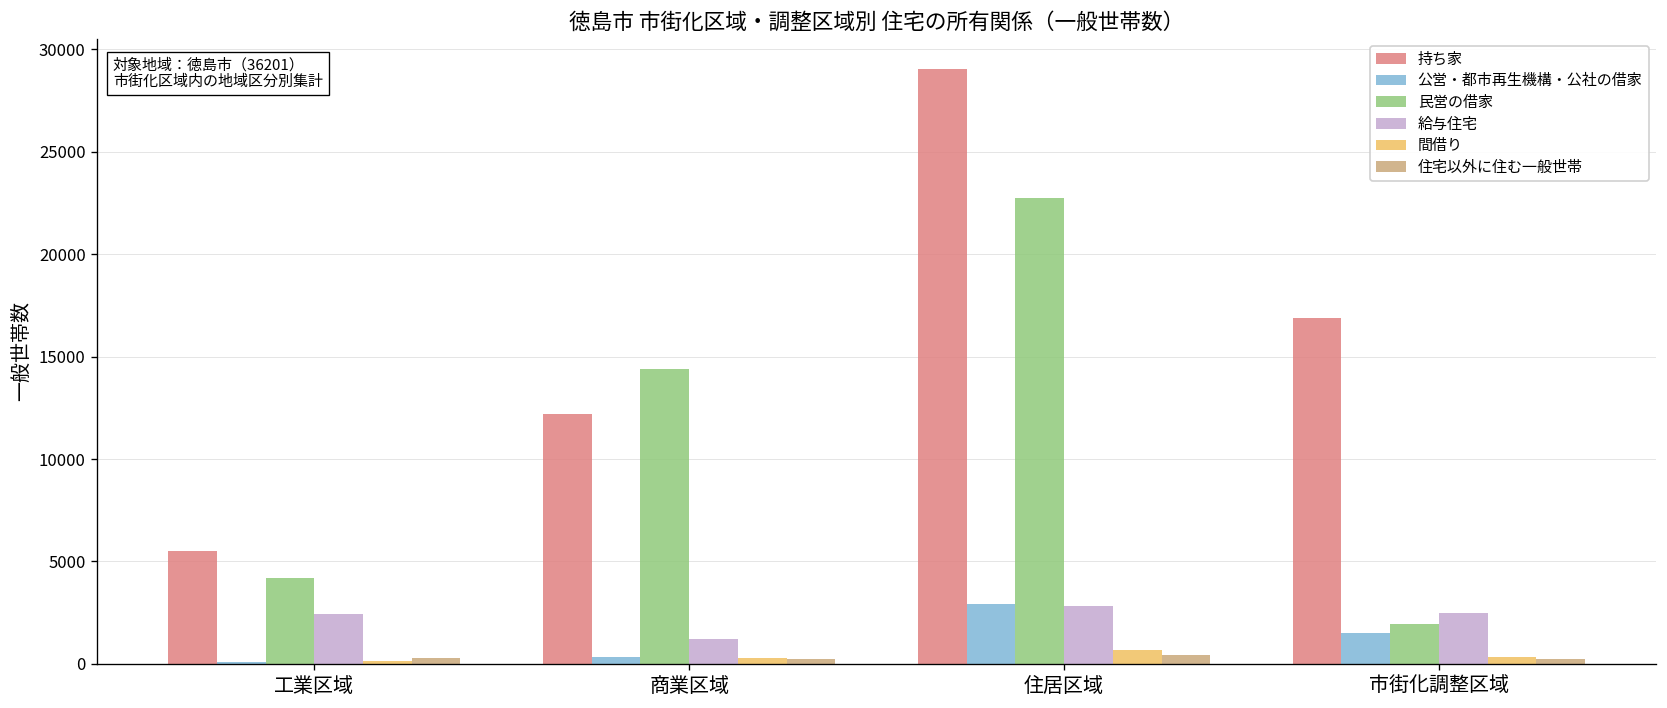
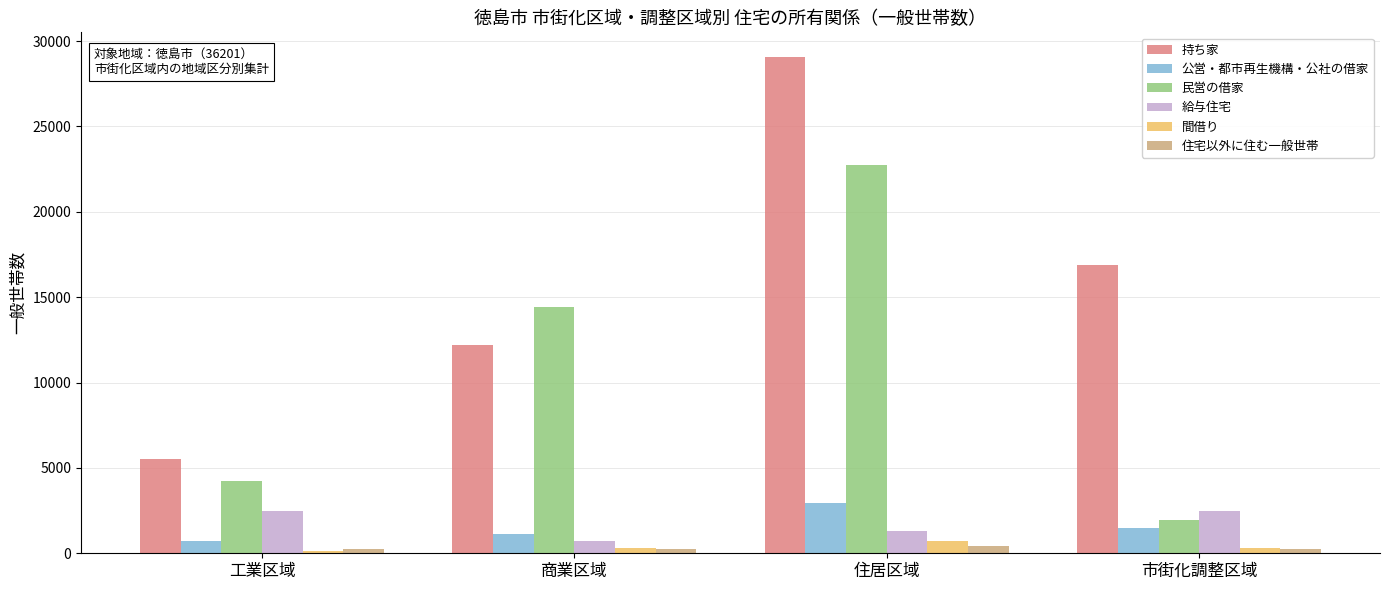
公営・都市再生機構・公社の借家, 工業区域: 100 -> 700
公営・都市再生機構・公社の借家, 商業区域: 300 -> 1200
給与住宅, 商業区域: 1200 -> 700
給与住宅, 住居区域: 2800 -> 1300
